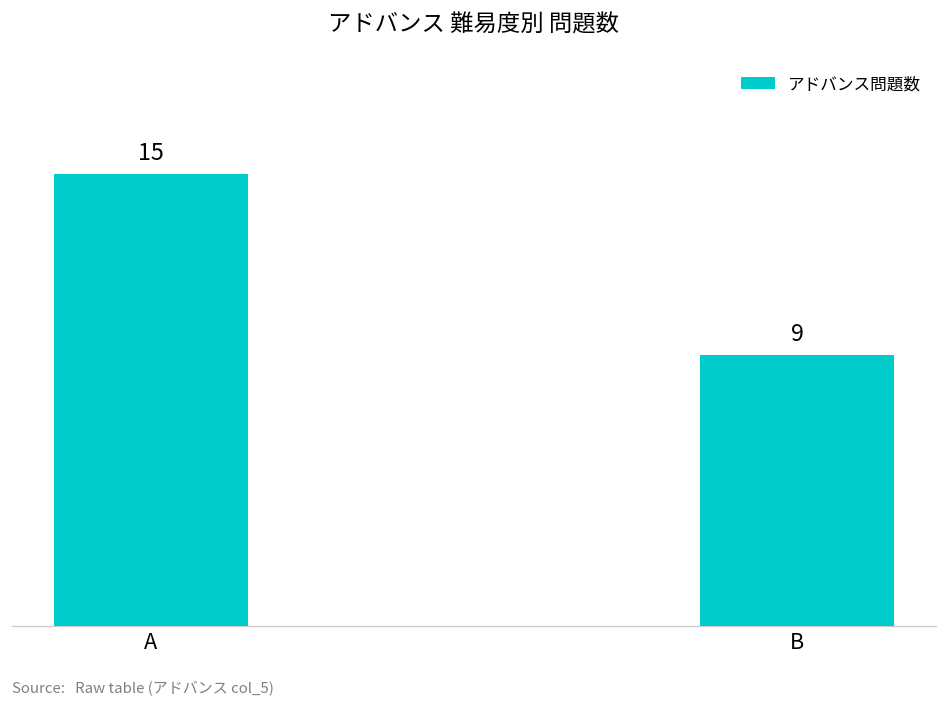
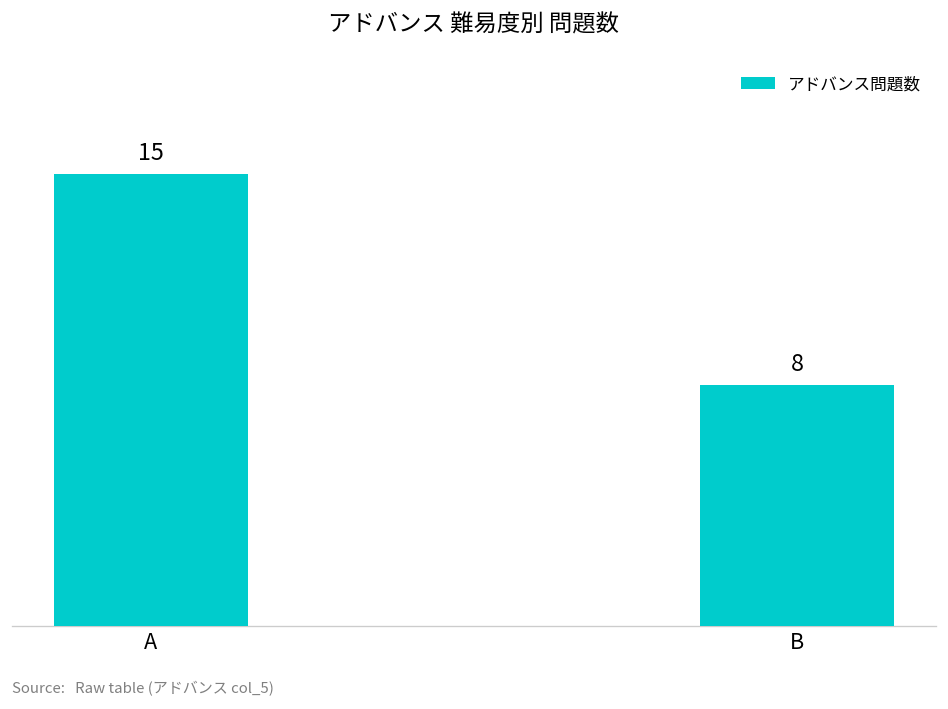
B: 9 -> 8
